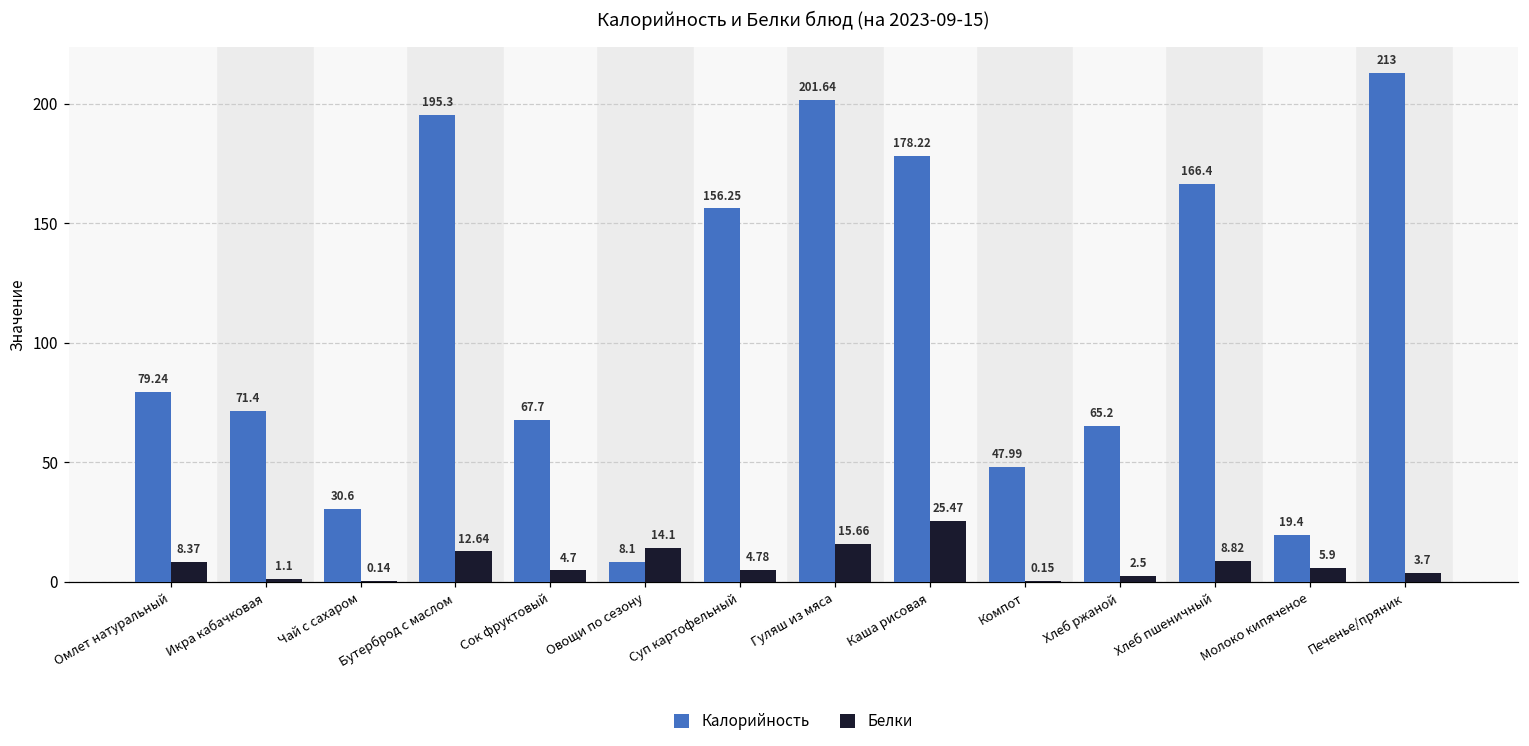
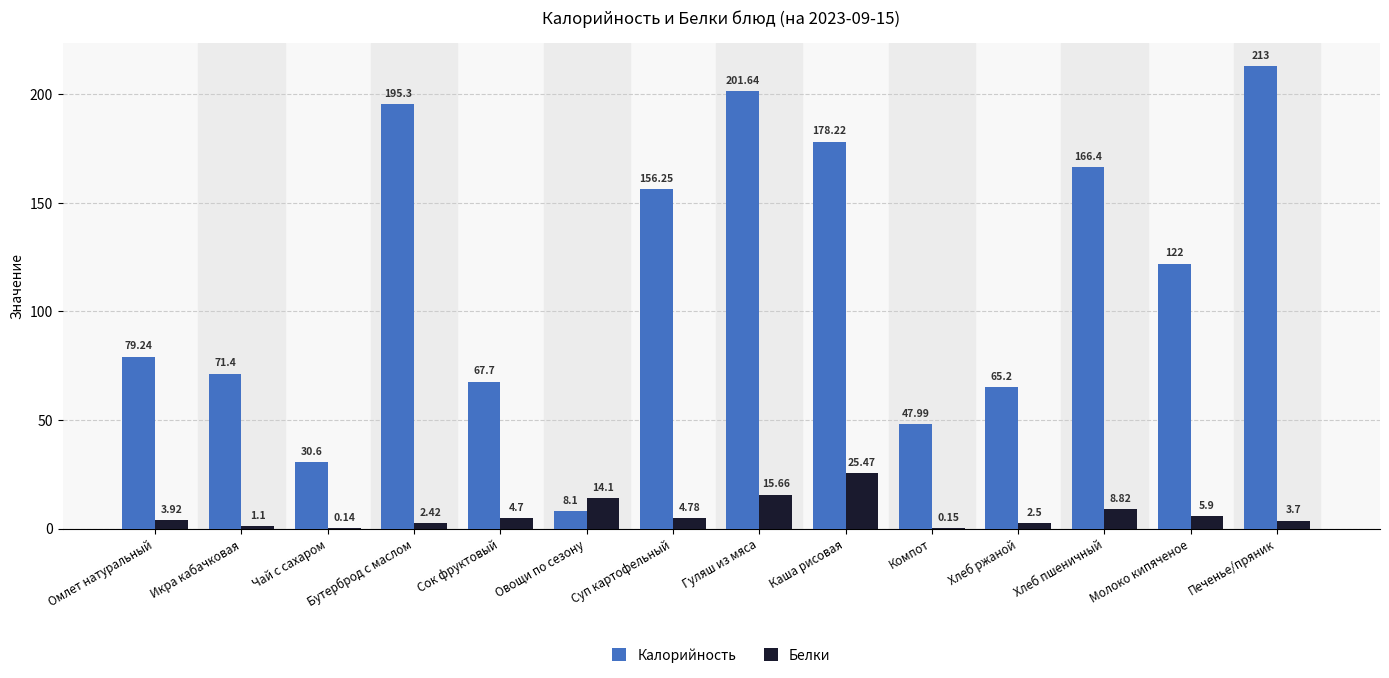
Белки, Омлет натуральный: 8.37 -> 3.92
Белки, Бутерброд с маслом: 12.64 -> 2.42
Калорийность, Молоко кипяченое: 19.4 -> 122
